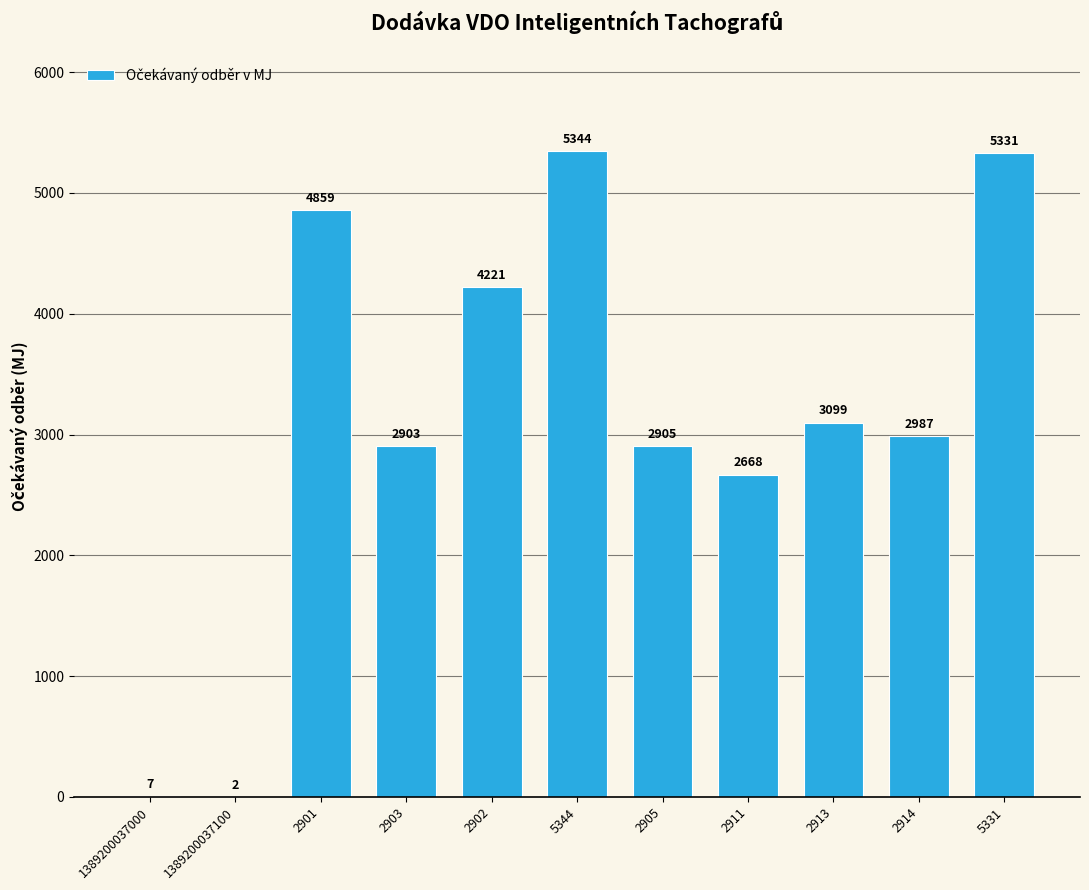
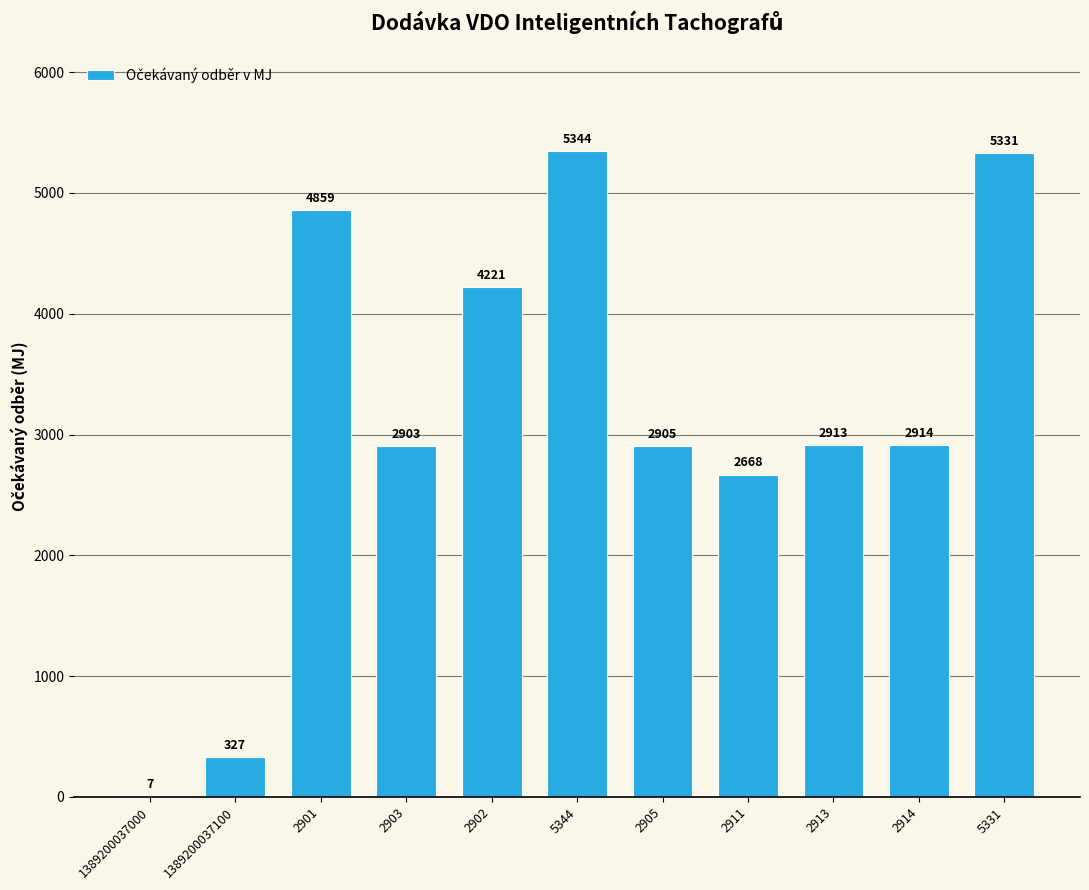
1389200037100: 2 -> 327
2913: 3099 -> 2913
2914: 2987 -> 2914
